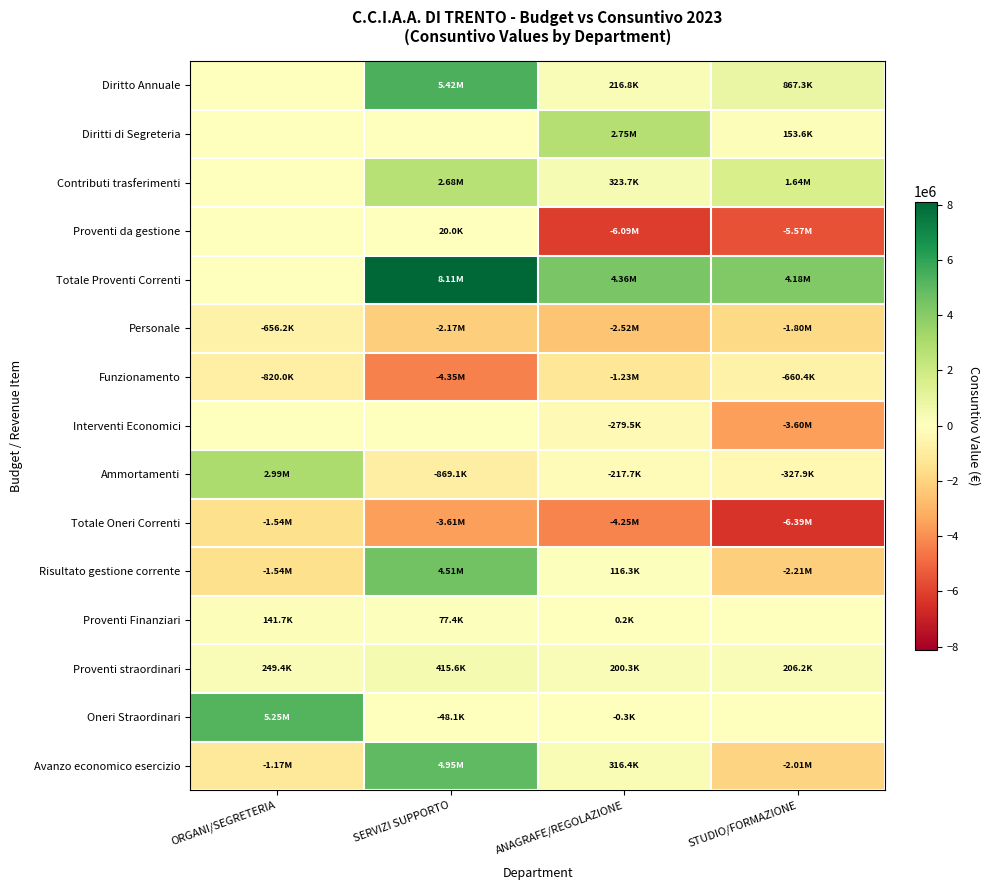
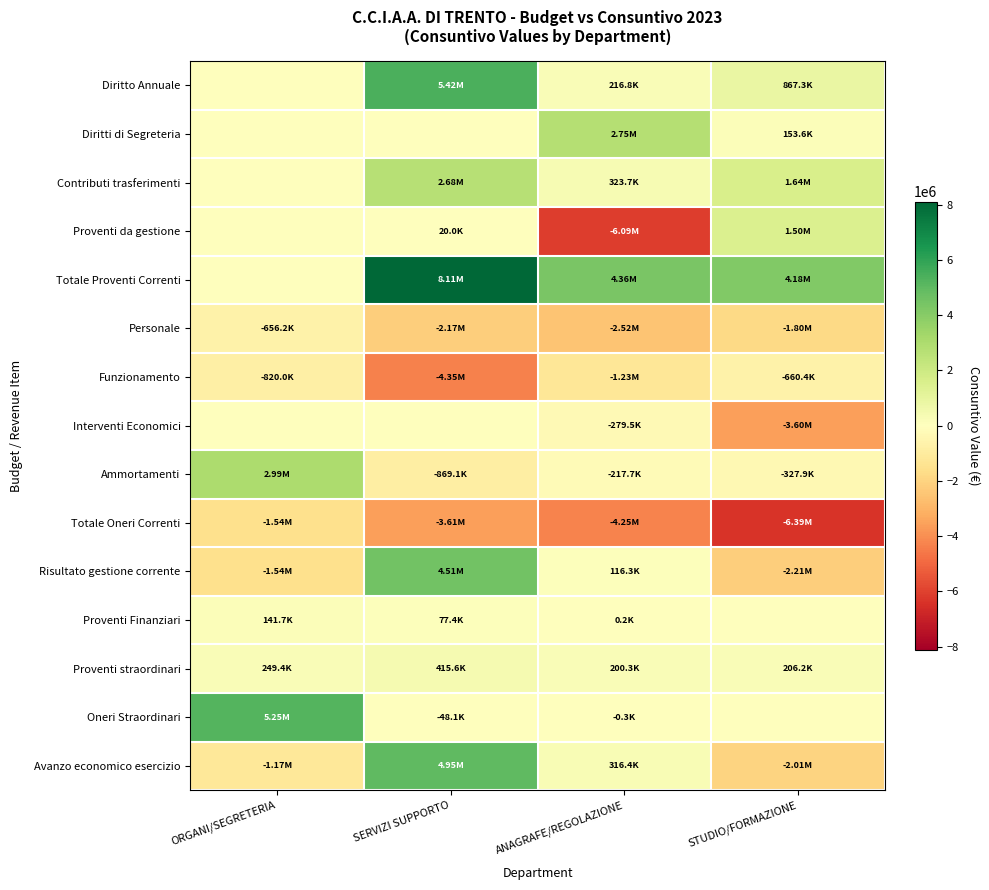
Proventi da gestione, STUDIO/FORMAZIONE: -5.57M -> 1.50M
